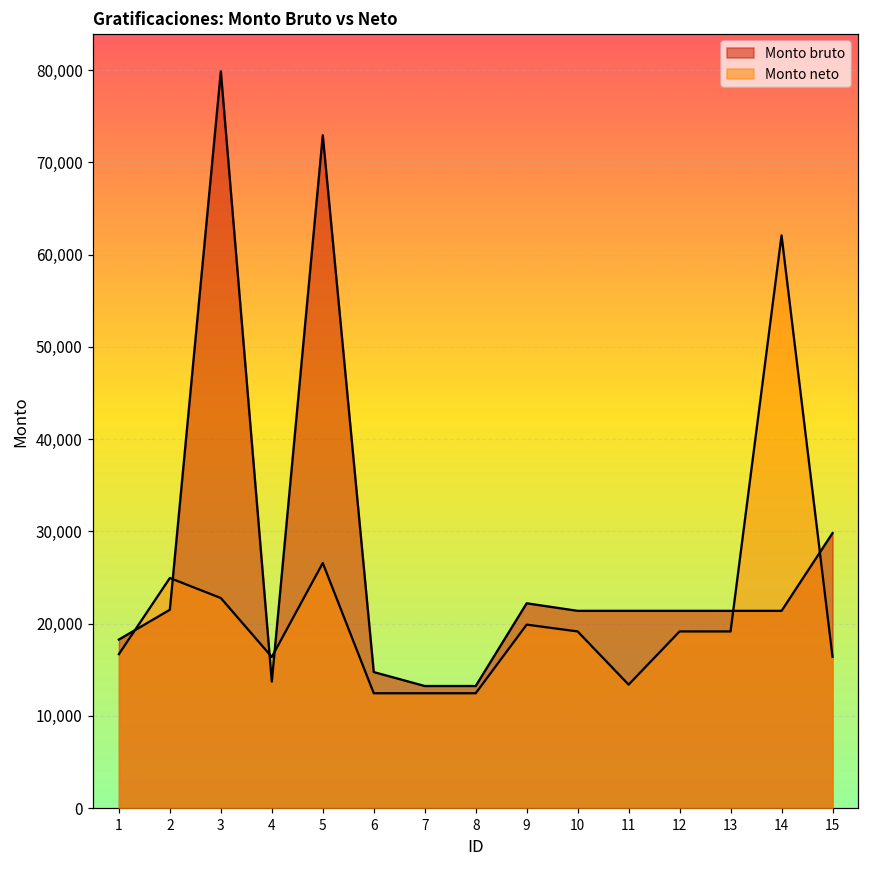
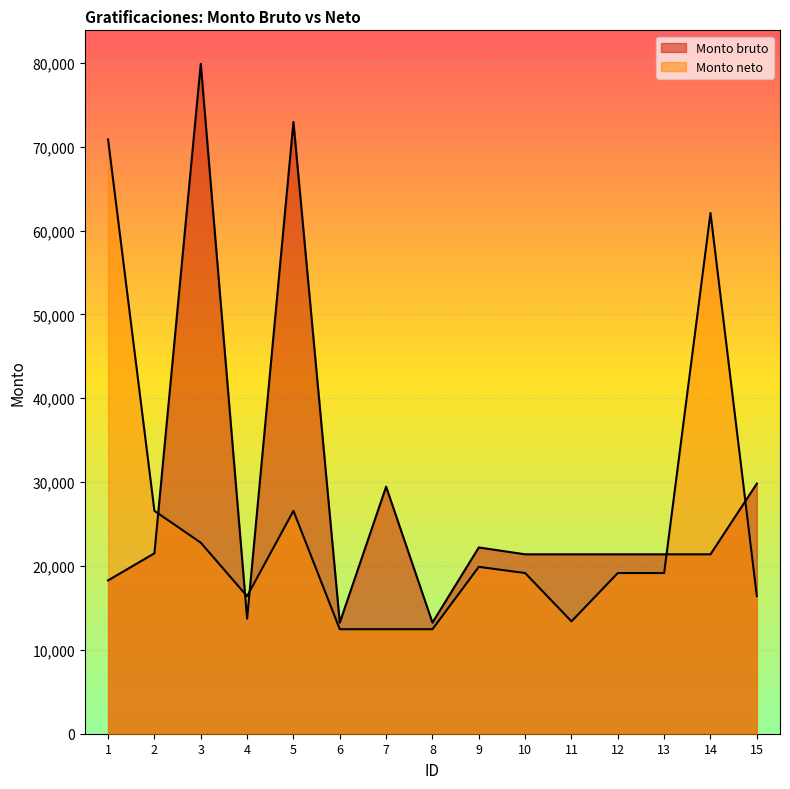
Monto neto, 1: 17,000 -> 71,000
Monto neto, 2: 25,000 -> 27,000
Monto bruto, 6: 15,000 -> 13,000
Monto bruto, 7: 13,000 -> 29,000
